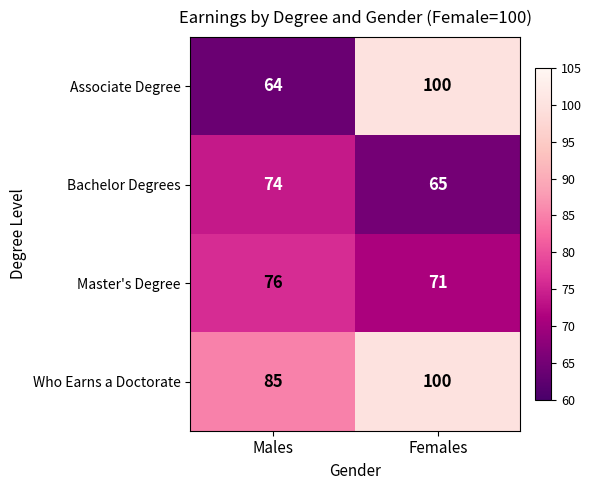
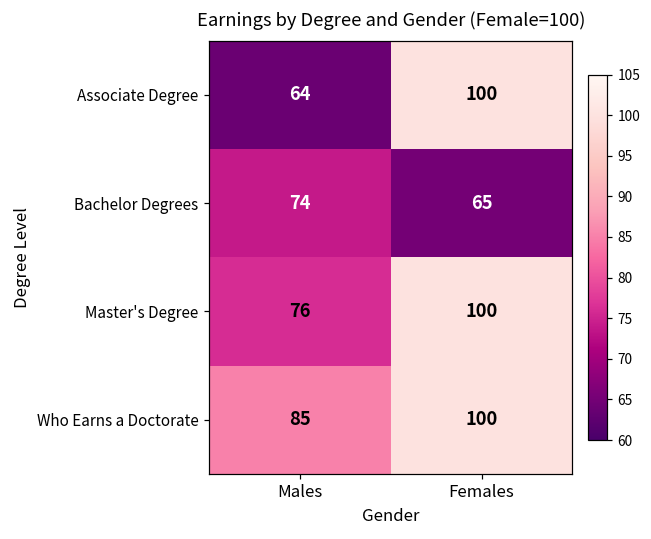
Master's Degree, Females: 71 -> 100
